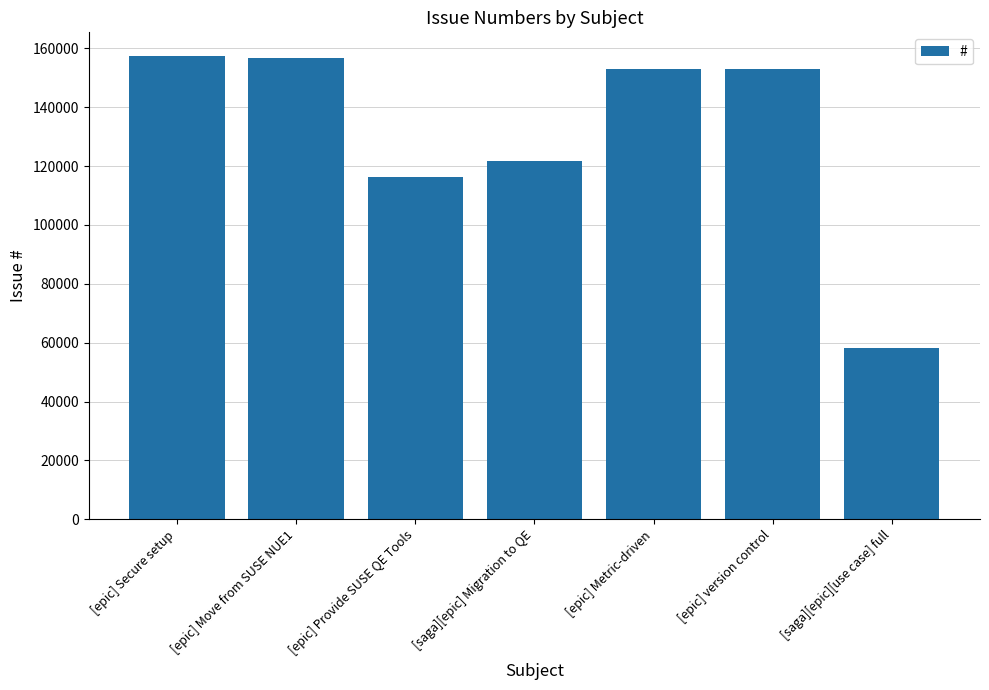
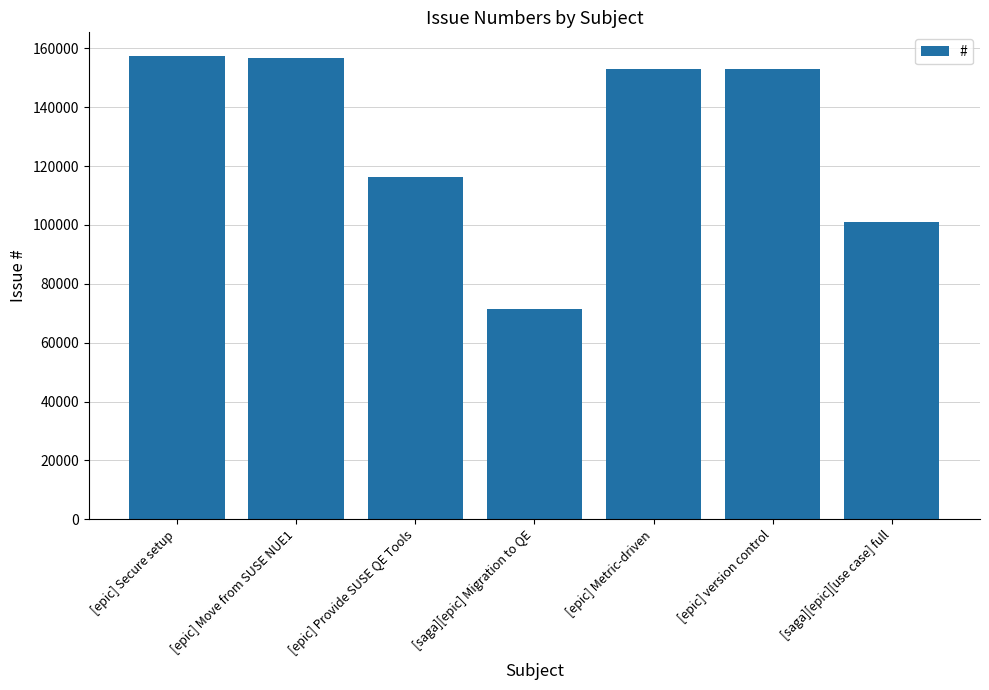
[saga][epic] Migration to QE: 122000 -> 72000
[saga][epic][use case] full: 58000 -> 101000
